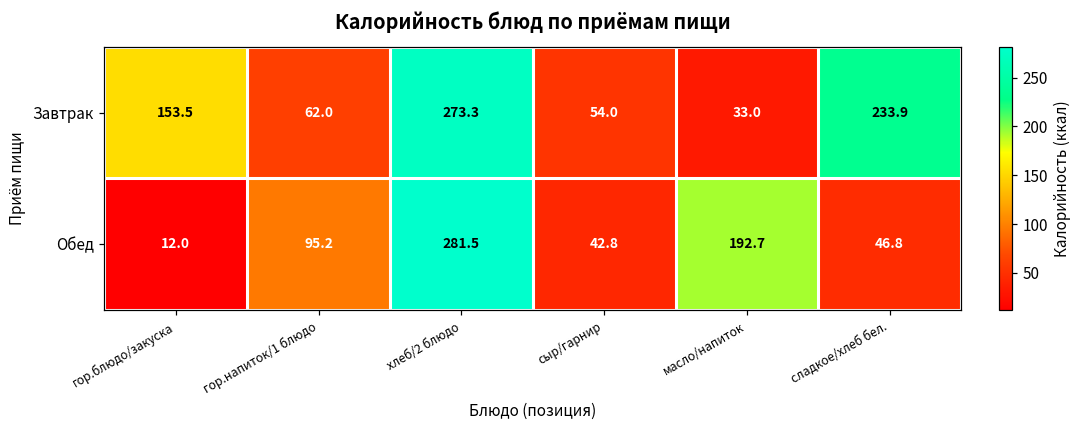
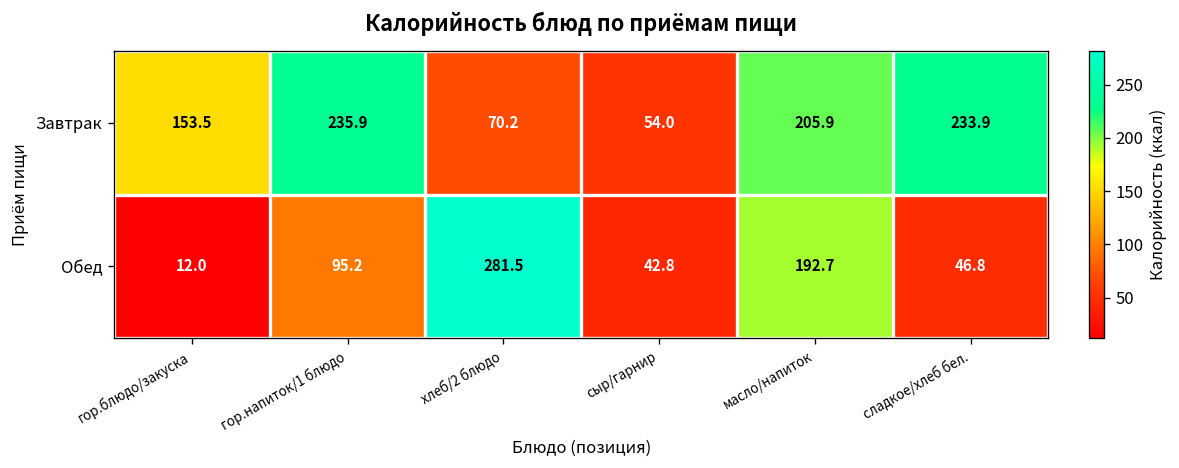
Завтрак, гор.напиток/1 блюдо: 62.0 -> 235.9
Завтрак, хлеб/2 блюдо: 273.3 -> 70.2
Завтрак, масло/напиток: 33.0 -> 205.9
